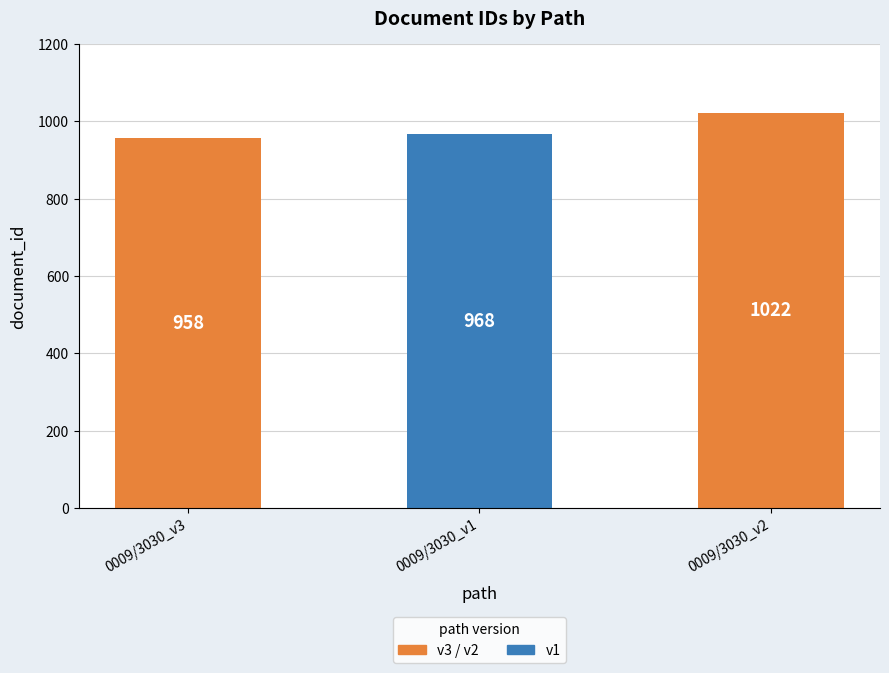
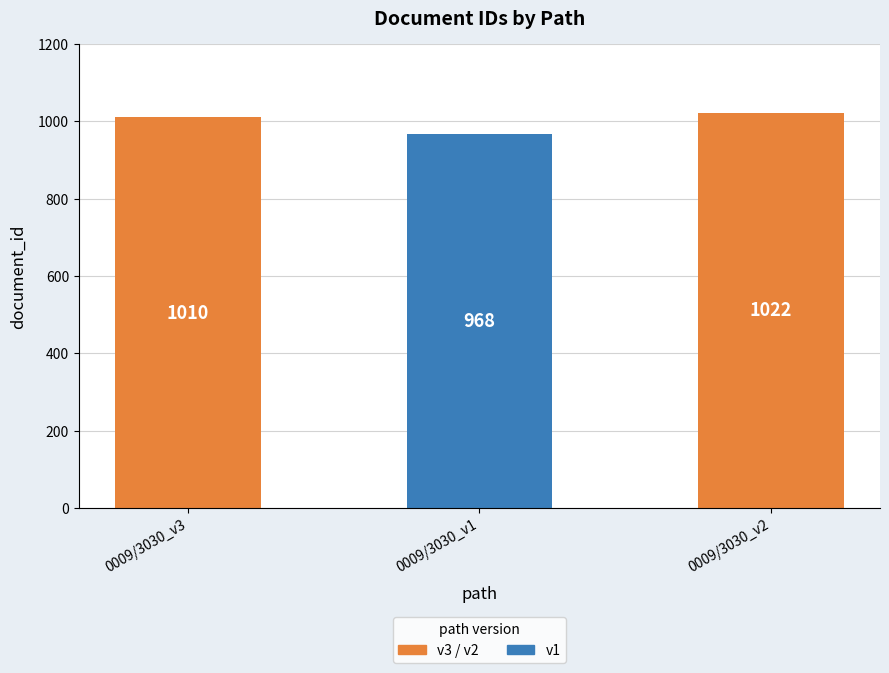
0009/3030_v3: 958 -> 1010
